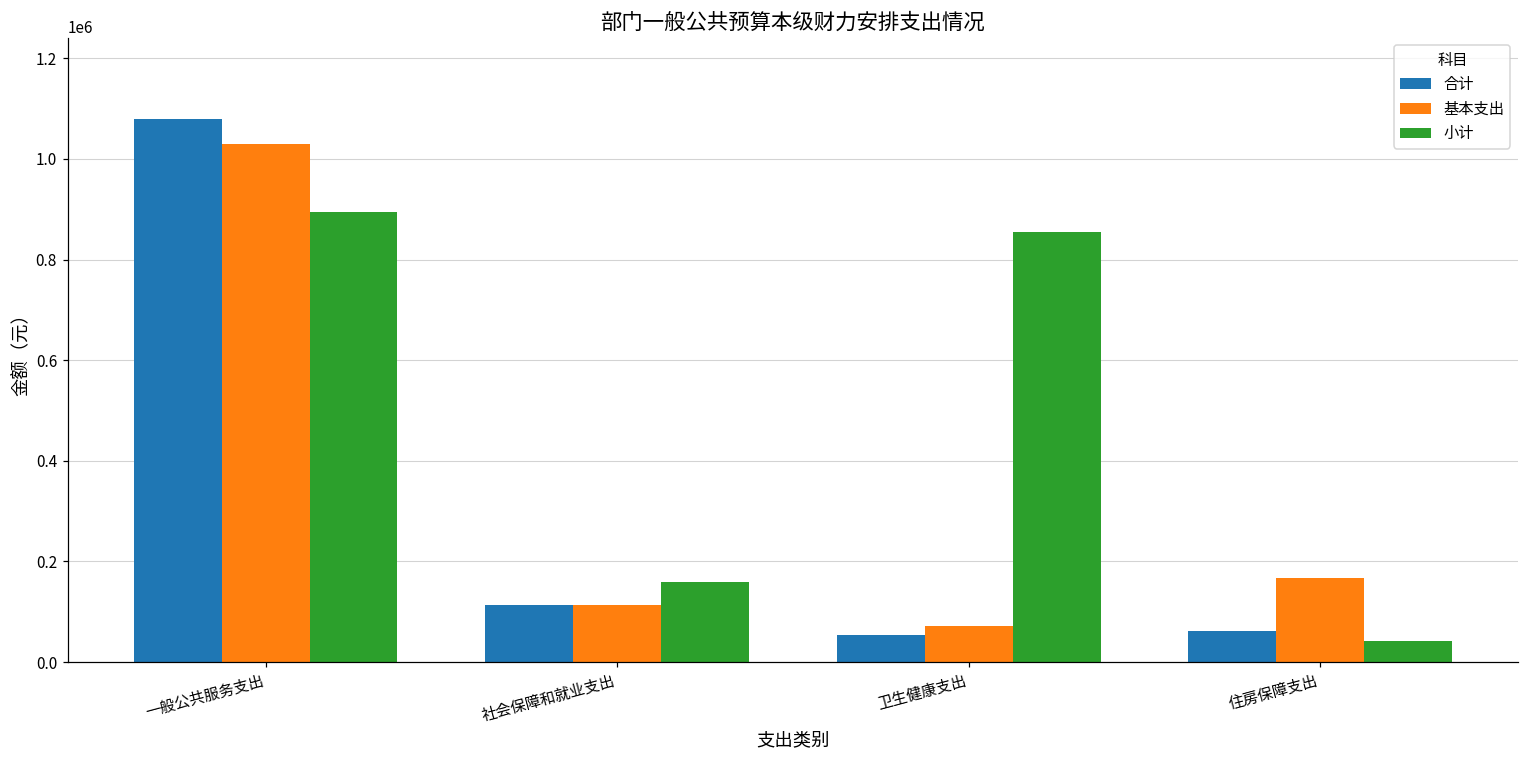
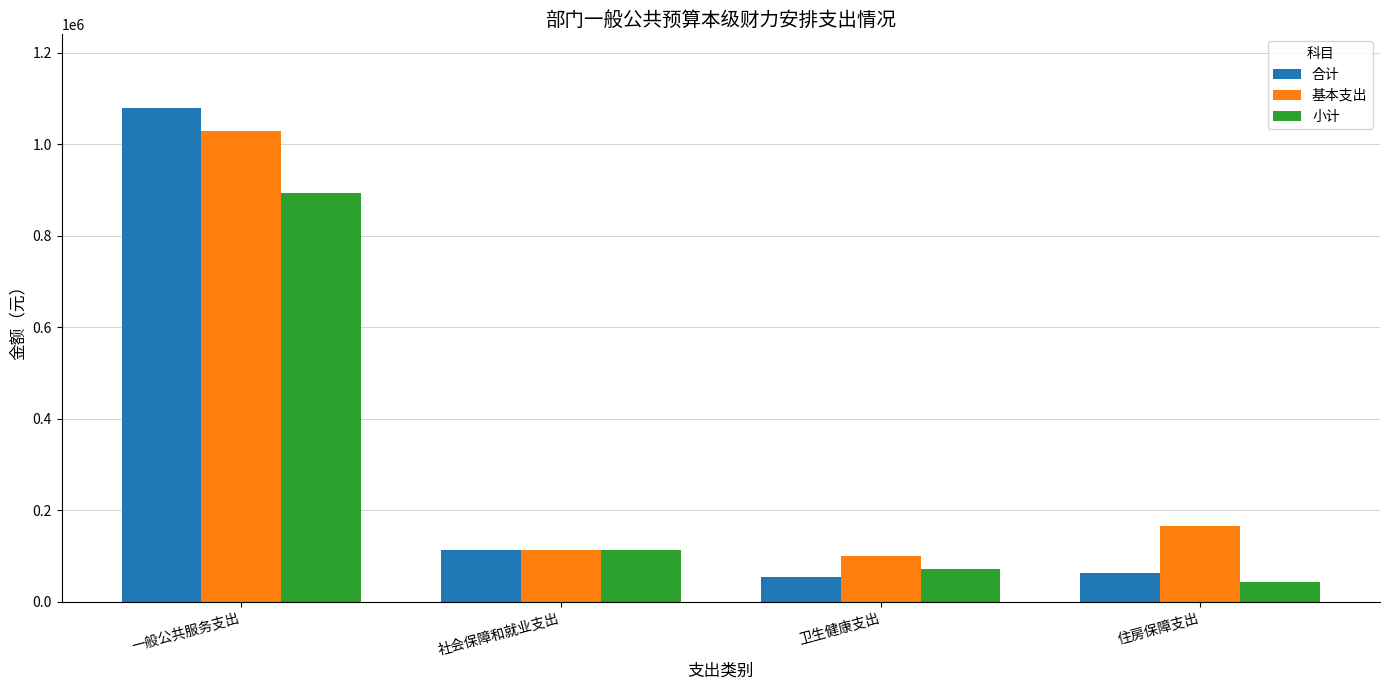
小计, 社会保障和就业支出: 160000 -> 110000
基本支出, 卫生健康支出: 70000 -> 100000
小计, 卫生健康支出: 850000 -> 70000
